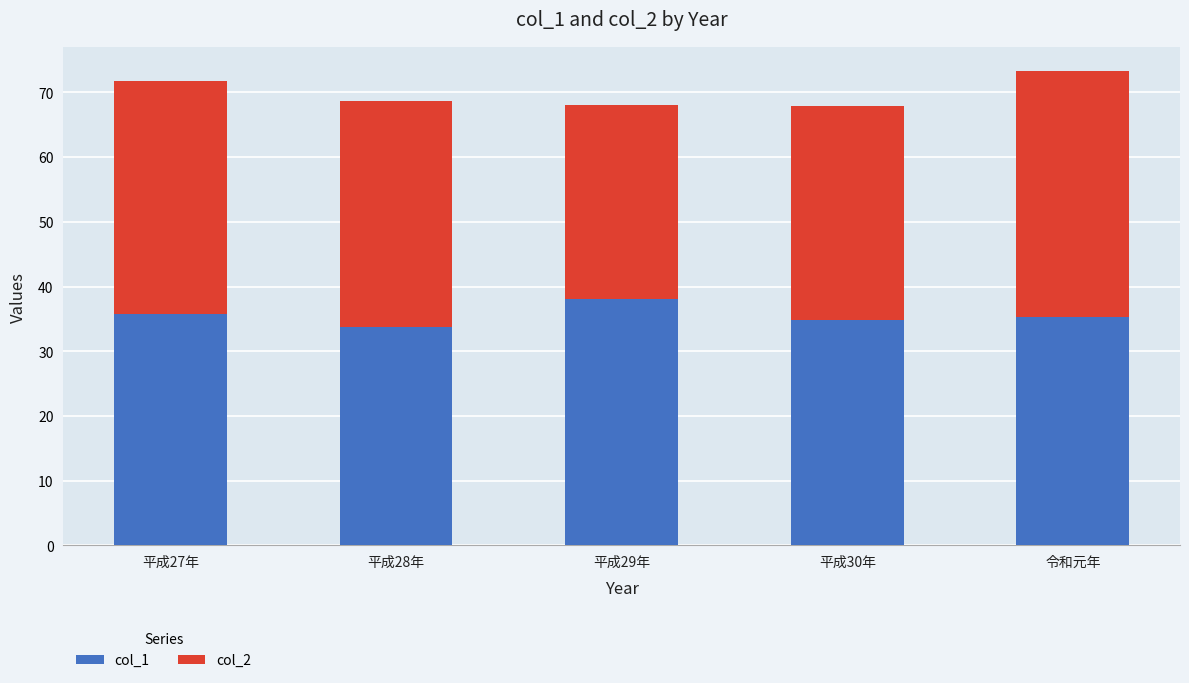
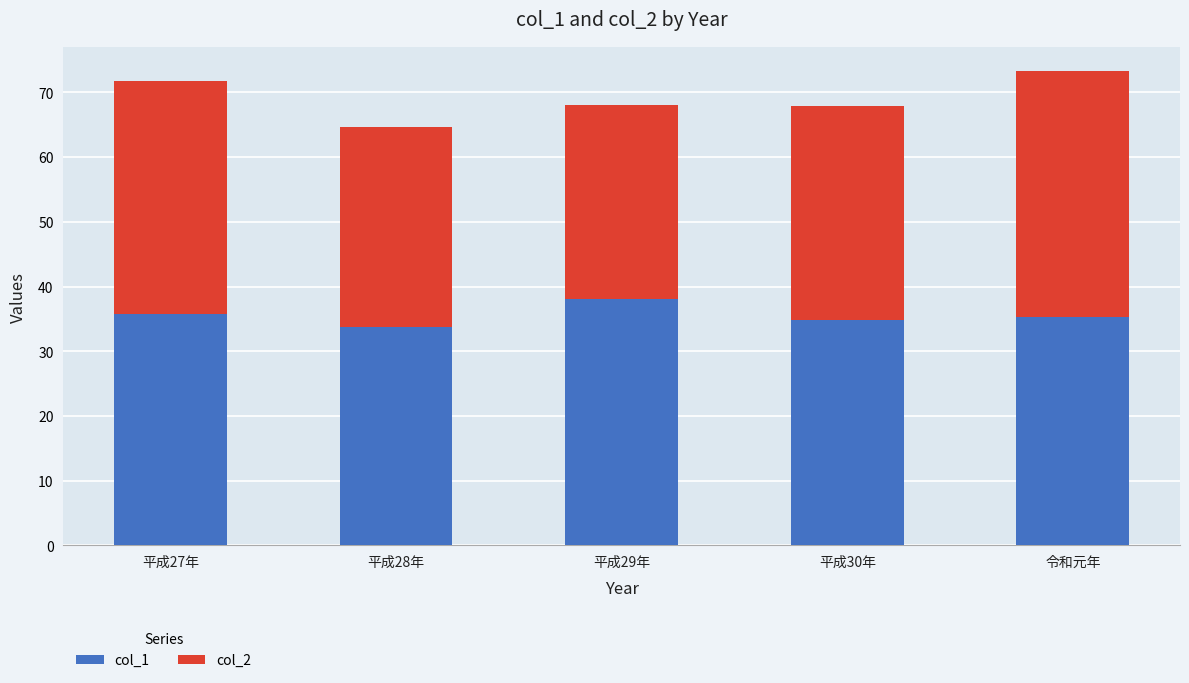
col_2, 平成28年: 35 -> 31
